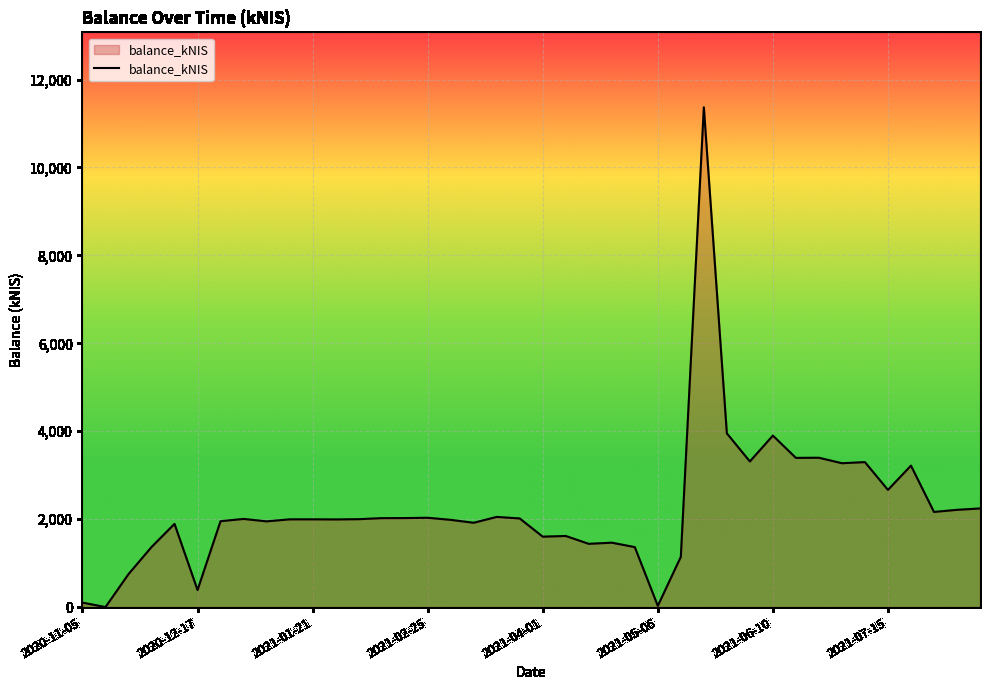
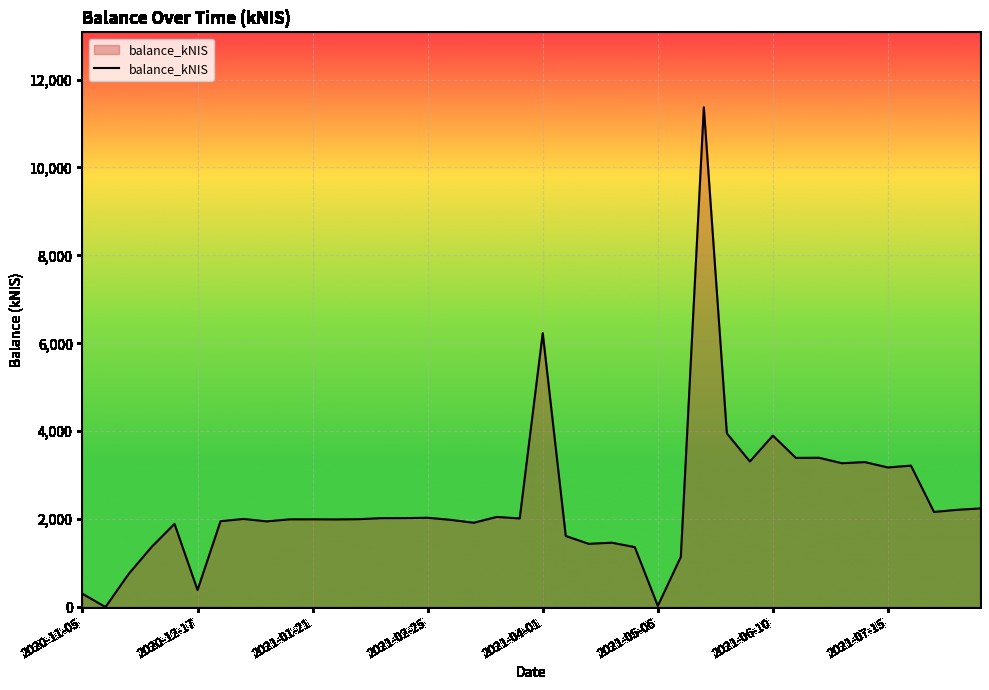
2020-11-05: 100 -> 300
2021-04-01: 1,600 -> 6,200
2021-07-15: 2,700 -> 3,200
